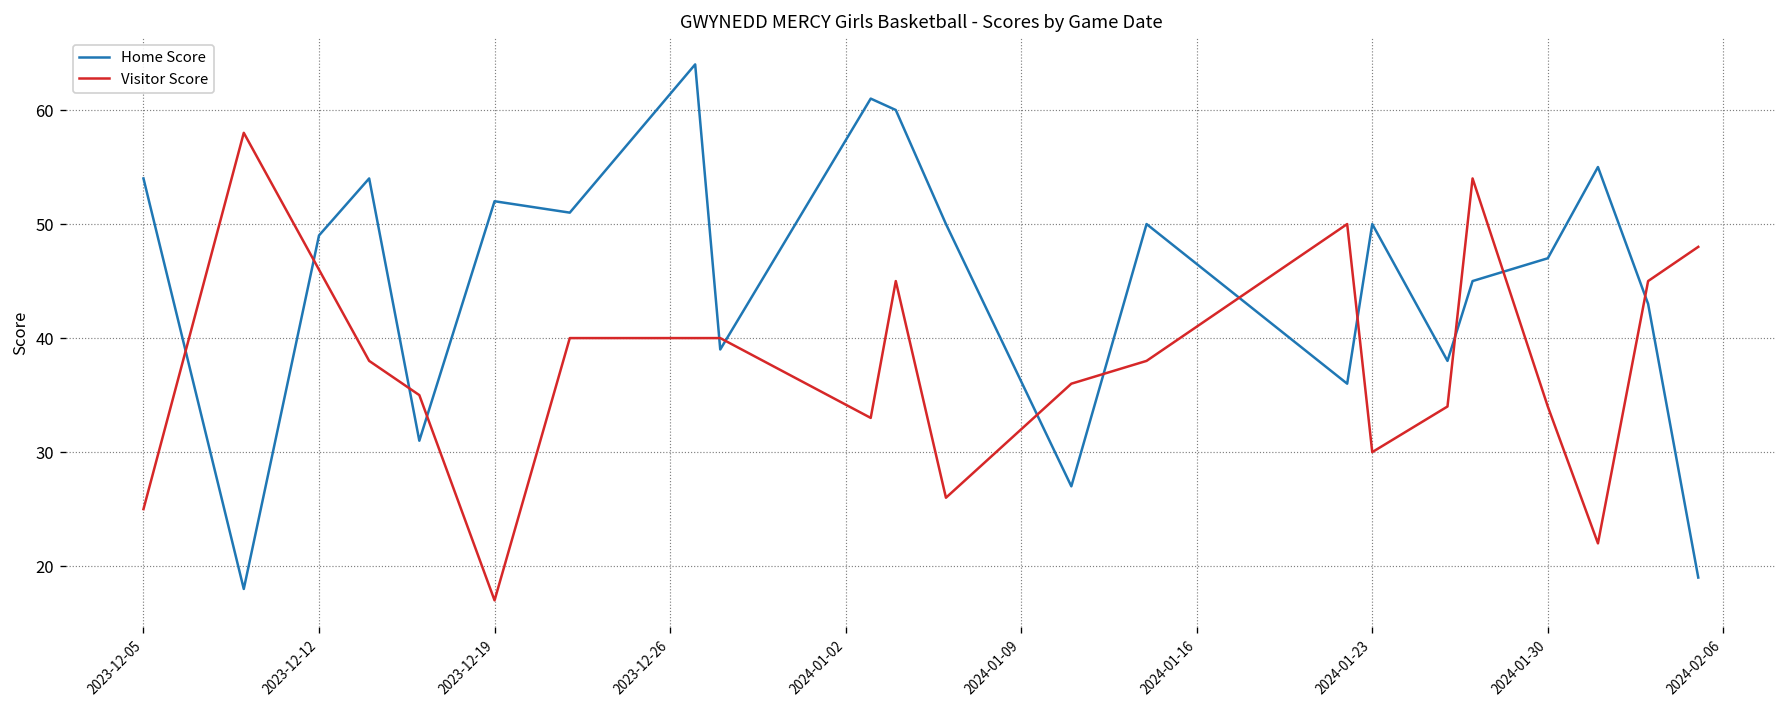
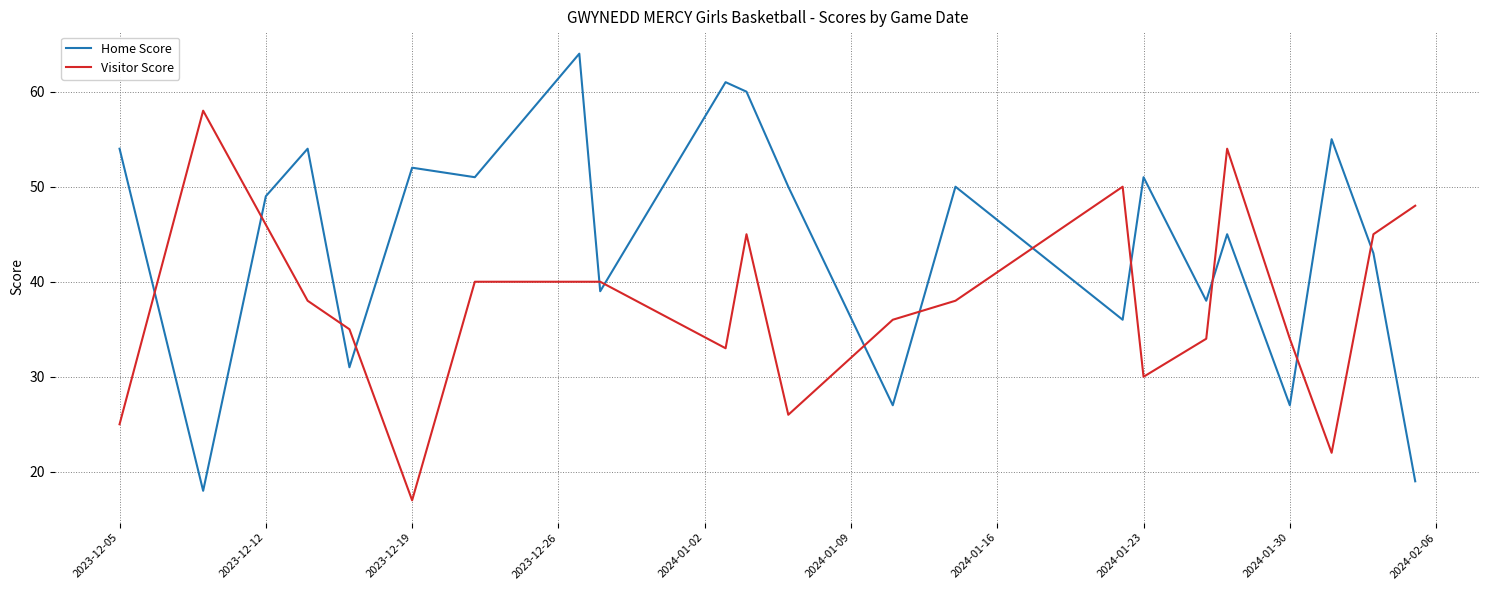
Home Score, 2024-01-23: 50 -> 51
Home Score, 2024-01-30: 47 -> 27
